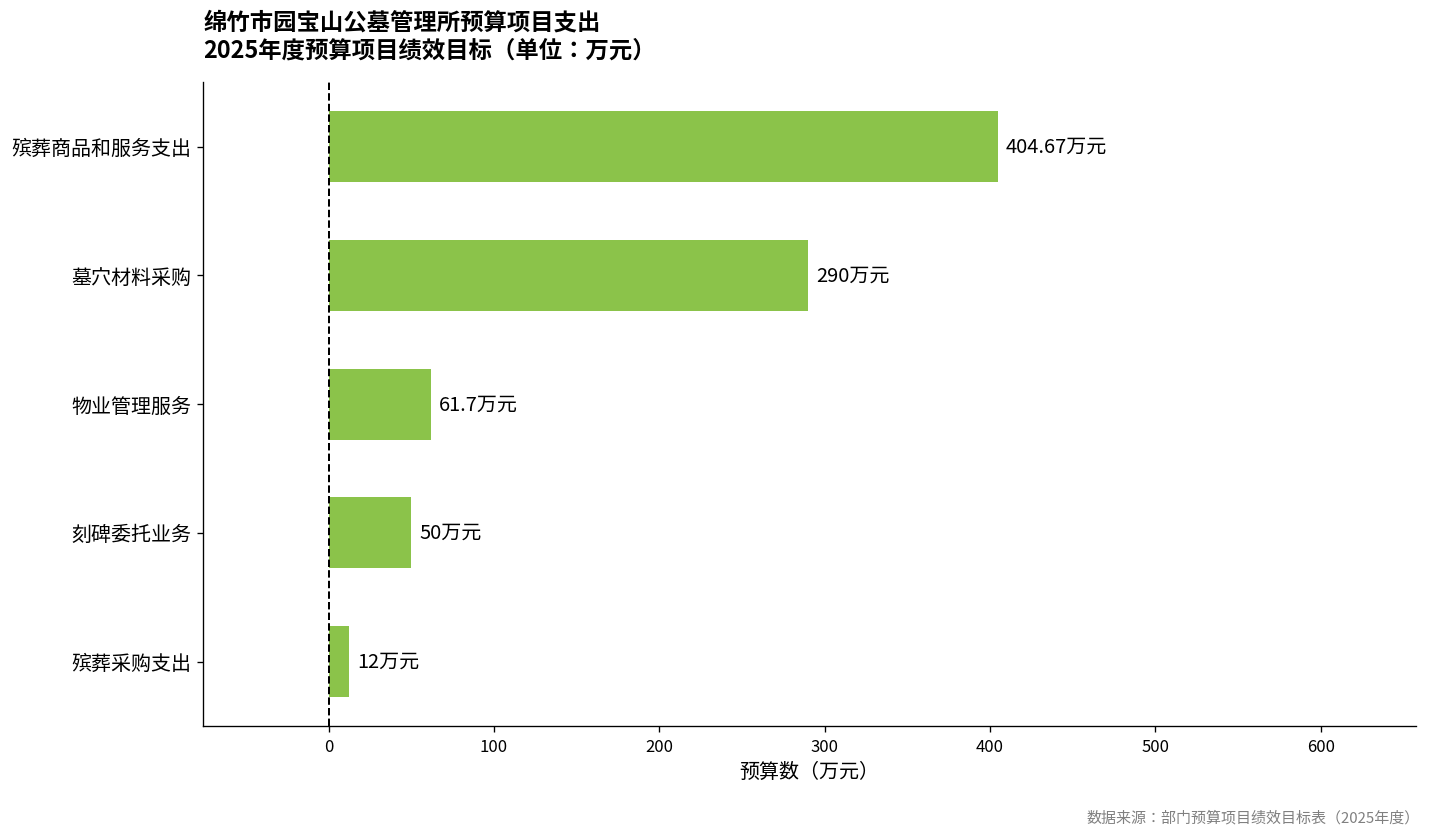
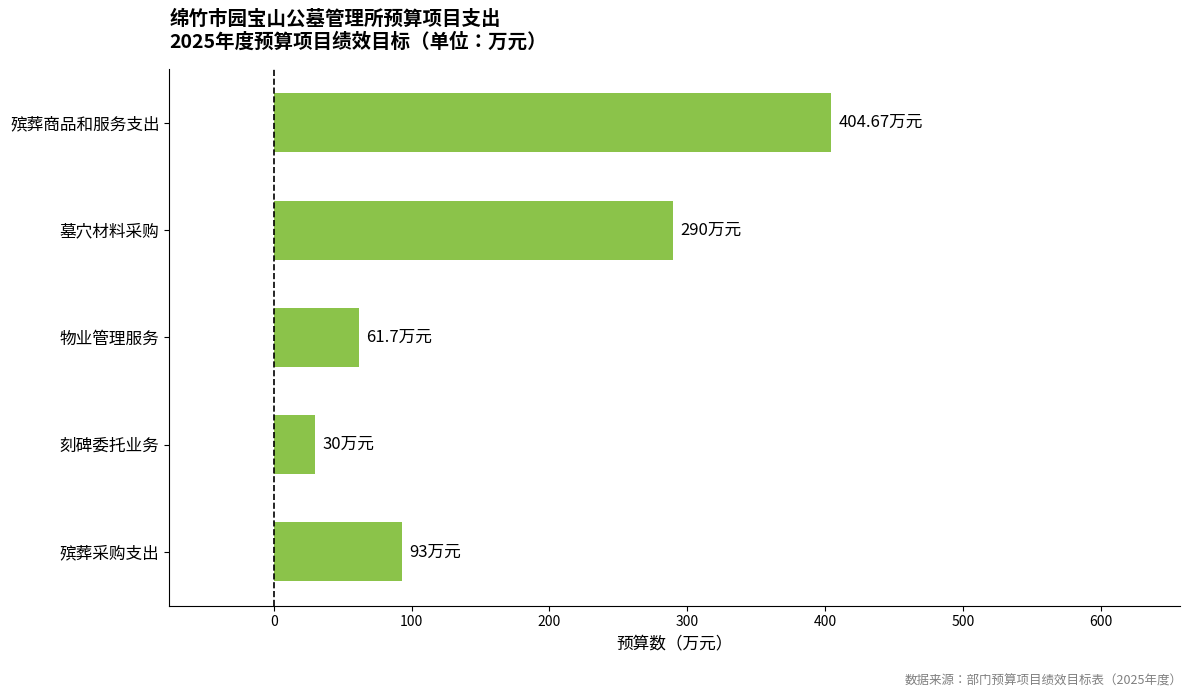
刻碑委托业务: 50 -> 30
殡葬采购支出: 12 -> 93
